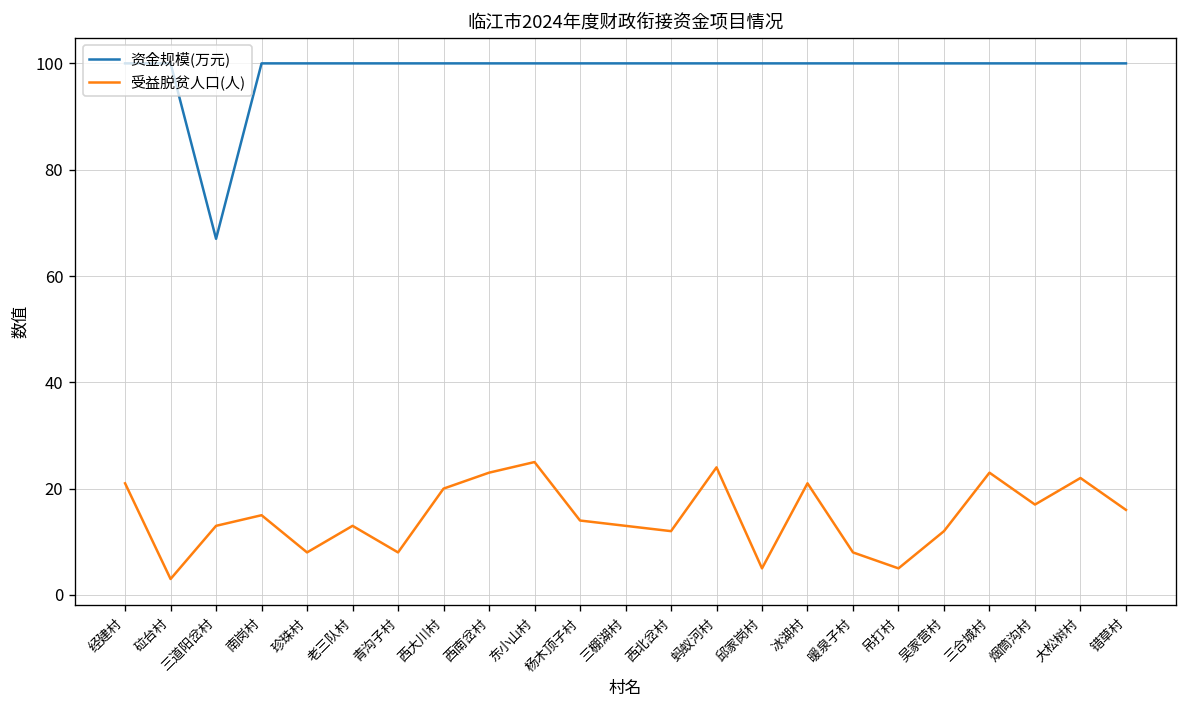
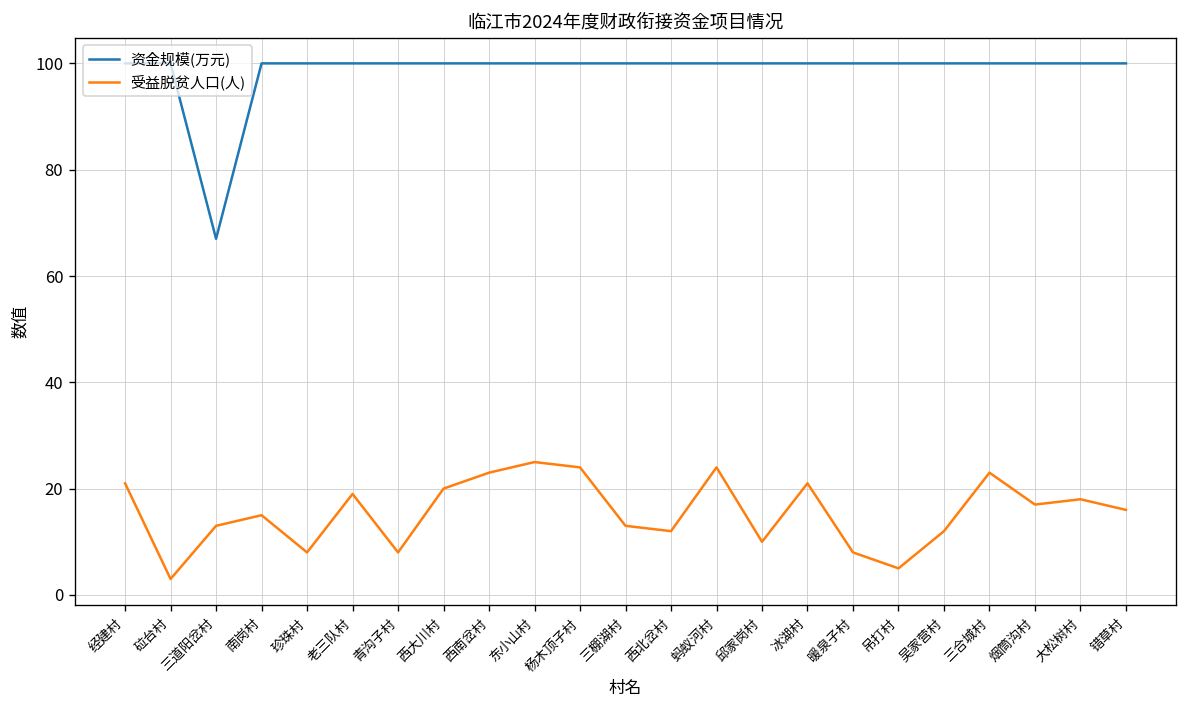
受益脱贫人口(人), 老三队村: 13 -> 19
受益脱贫人口(人), 杨木顶子村: 14 -> 24
受益脱贫人口(人), 邱家岗村: 5 -> 10
受益脱贫人口(人), 大松树村: 22 -> 18
